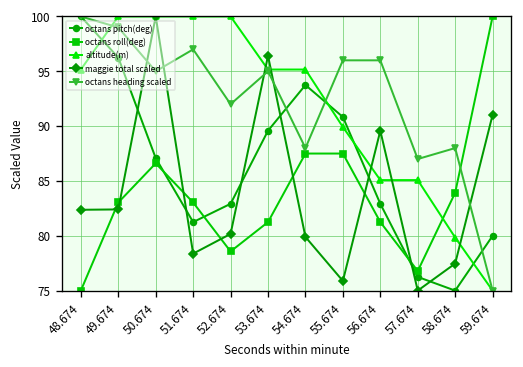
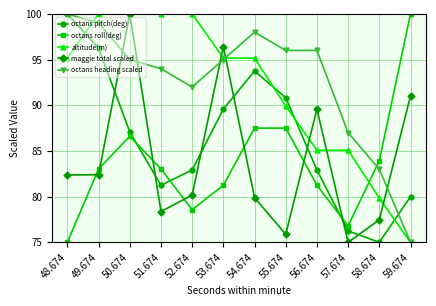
octans heading scaled, 51.674: 97 -> 94
octans heading scaled, 54.674: 88 -> 98
octans heading scaled, 58.674: 88 -> 83
